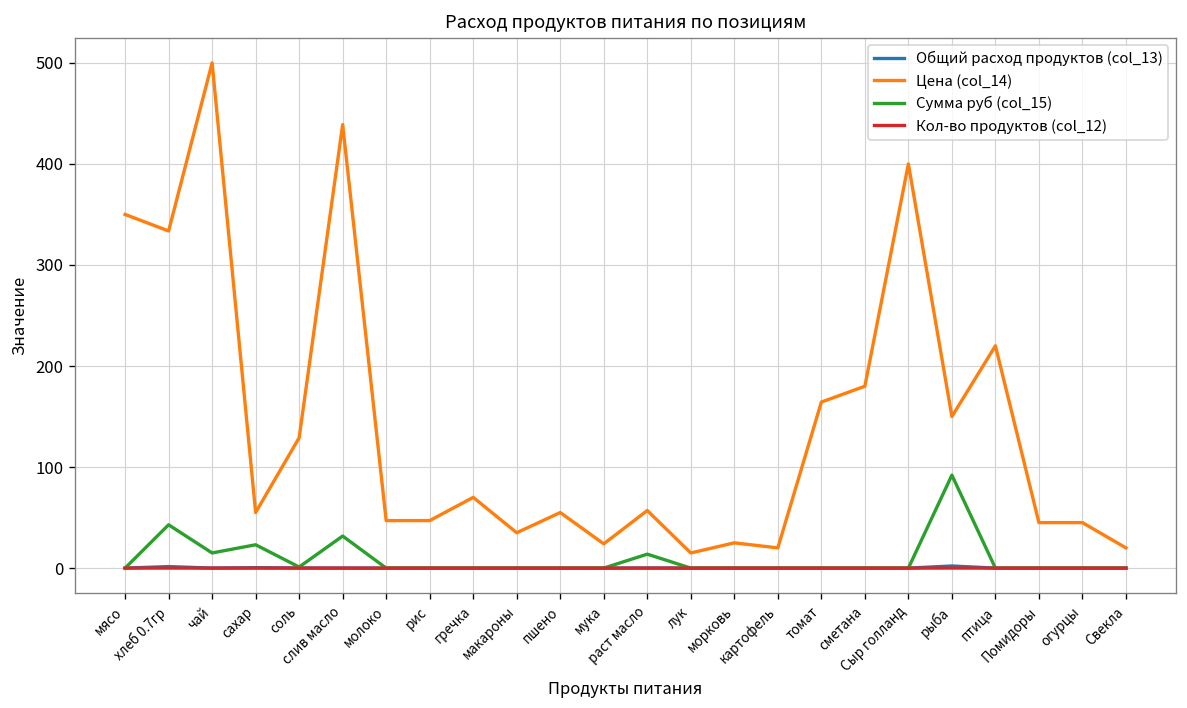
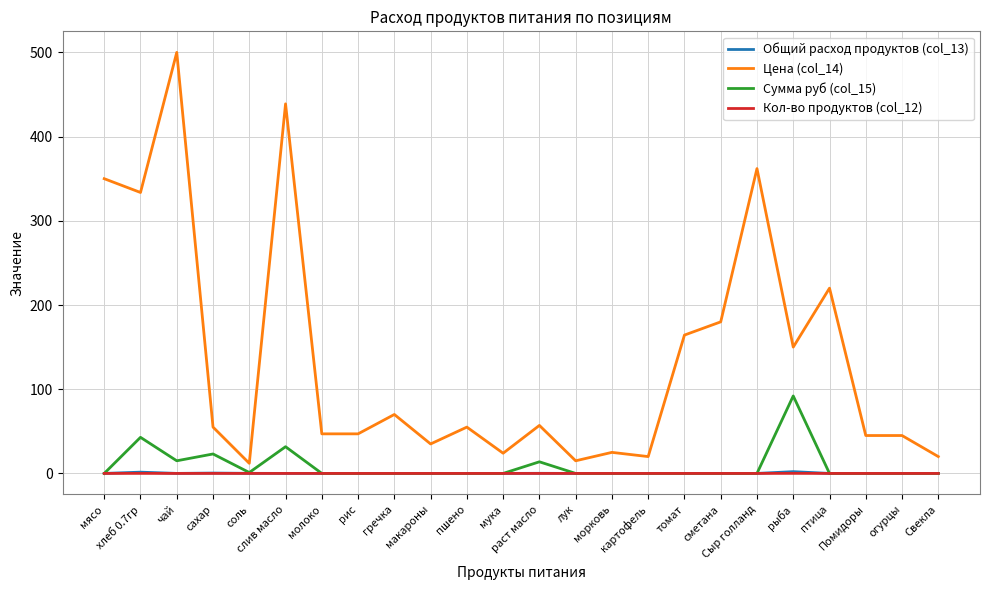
Цена (col_14), соль: 130 -> 10
Цена (col_14), Сыр голланд: 400 -> 360
